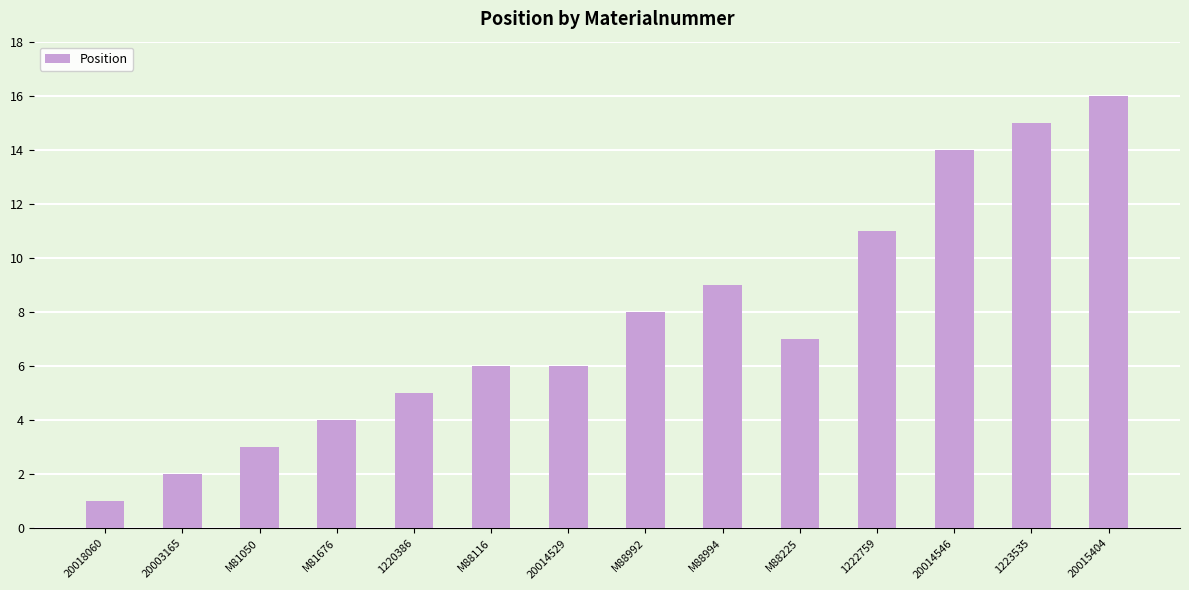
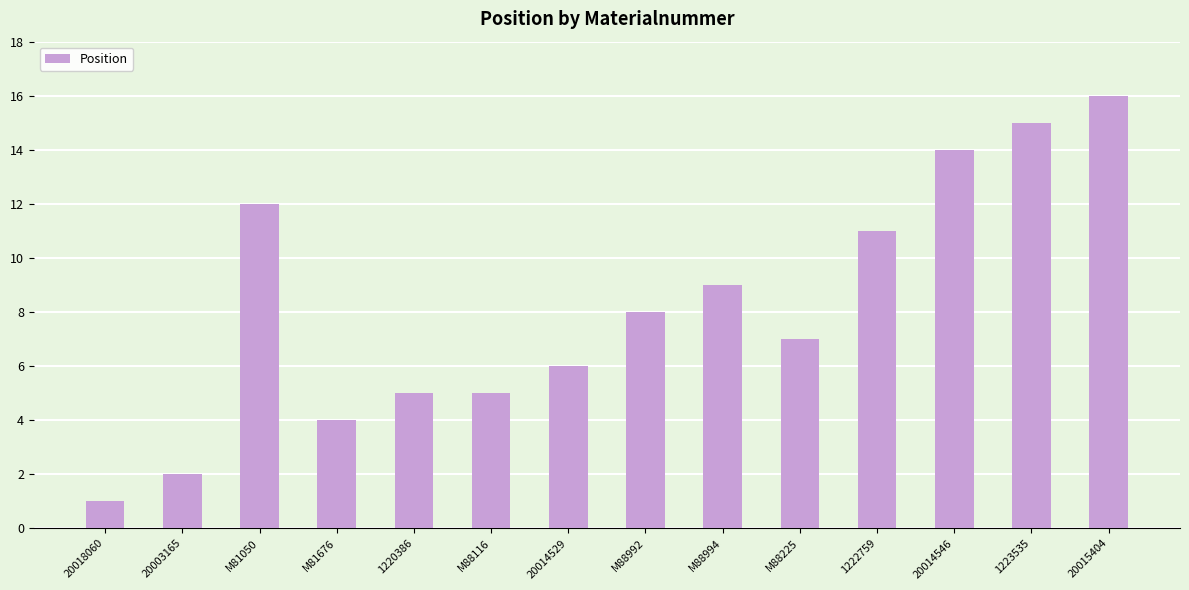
M81050: 3 -> 12
M88116: 6 -> 5
